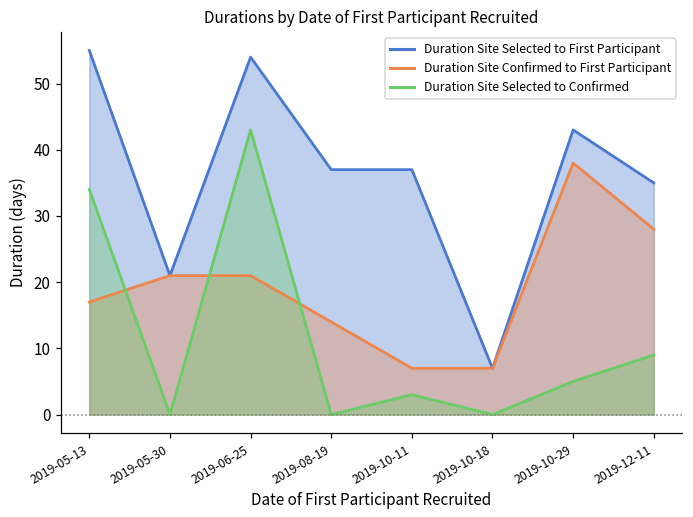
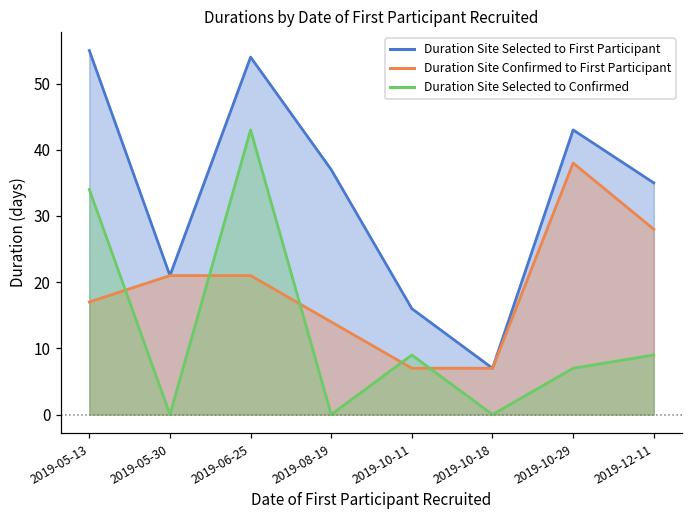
Duration Site Selected to First Participant, 2019-10-11: 37 -> 16
Duration Site Selected to Confirmed, 2019-10-11: 3 -> 9
Duration Site Selected to Confirmed, 2019-10-29: 5 -> 7
